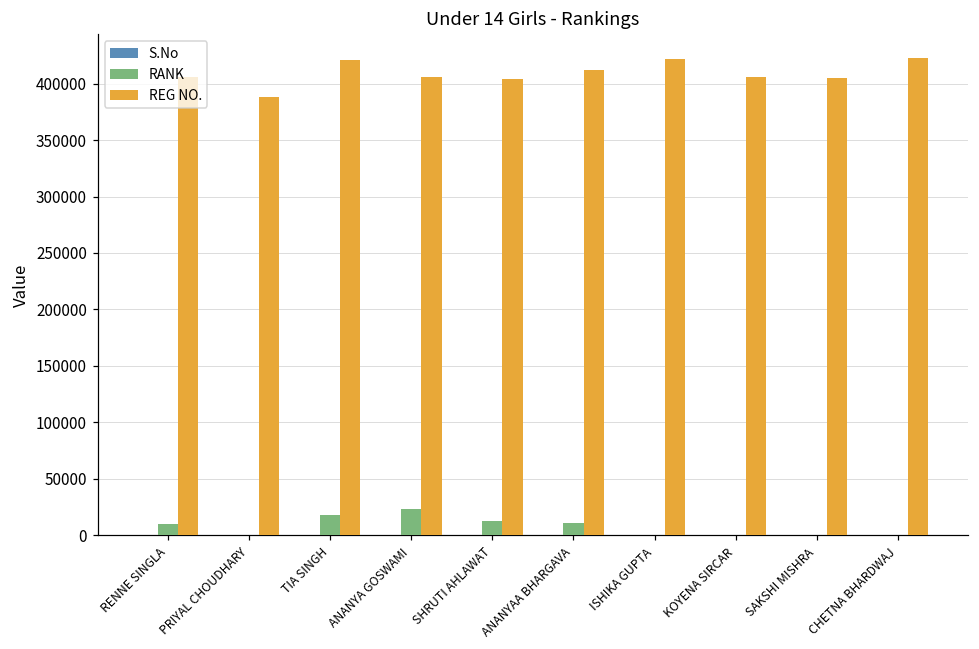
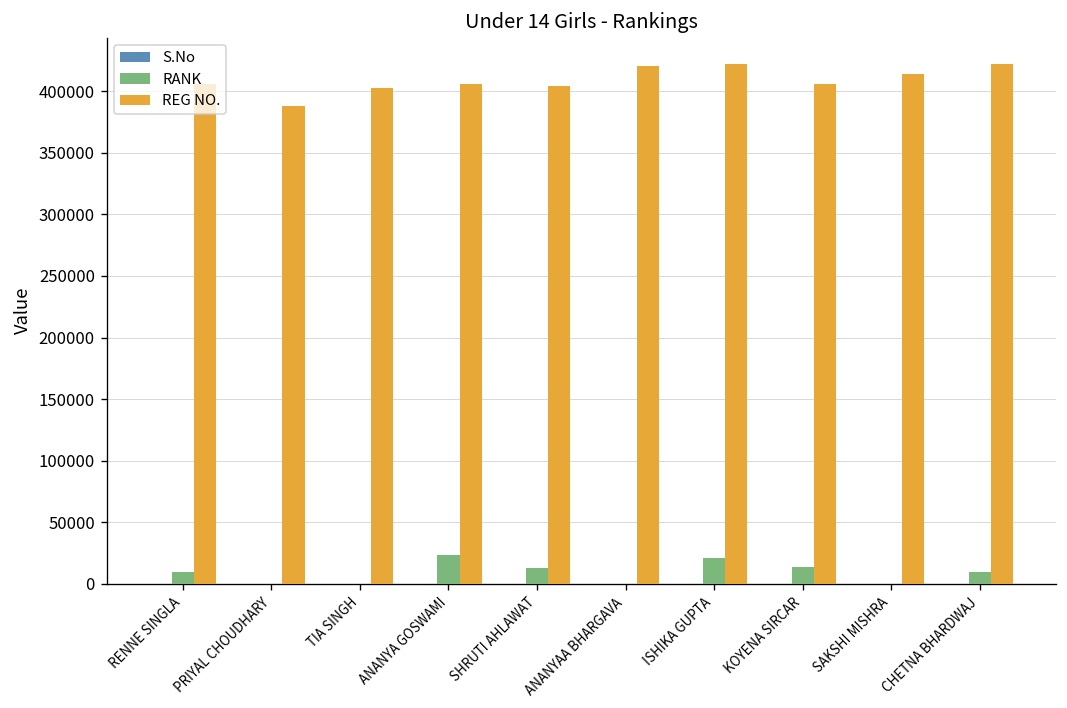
RANK, TIA SINGH: 18000 -> 0
REG NO., TIA SINGH: 421000 -> 402000
RANK, ANANYAA BHARGAVA: 11000 -> 0
REG NO., ANANYAA BHARGAVA: 412000 -> 421000
RANK, ISHIKA GUPTA: 0 -> 21000
RANK, KOYENA SIRCAR: 0 -> 14000
REG NO., SAKSHI MISHRA: 405000 -> 414000
RANK, CHETNA BHARDWAJ: 0 -> 10000
